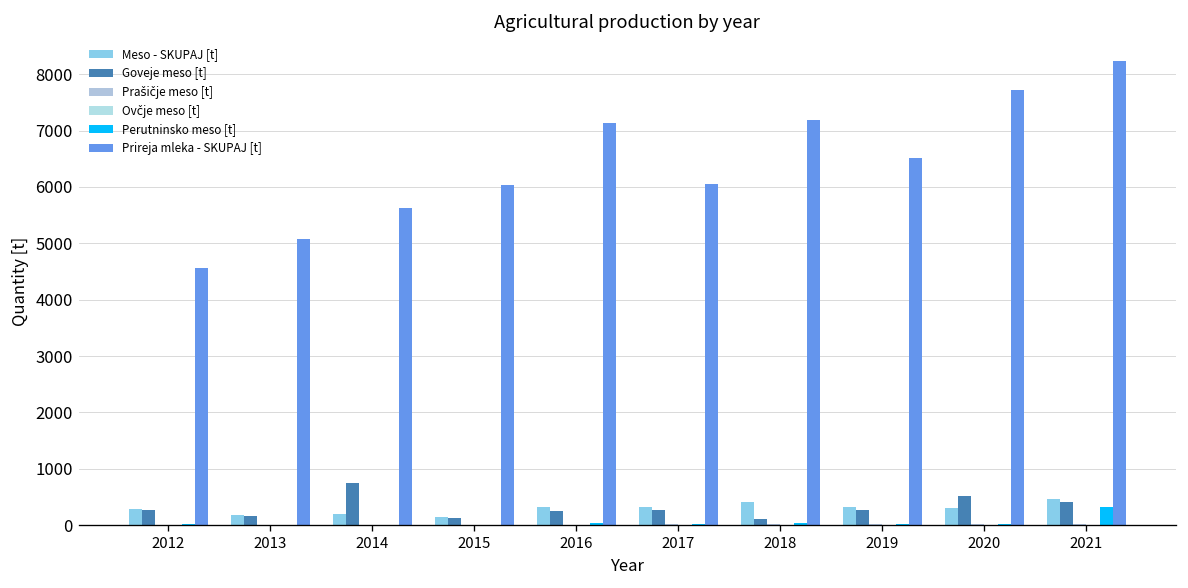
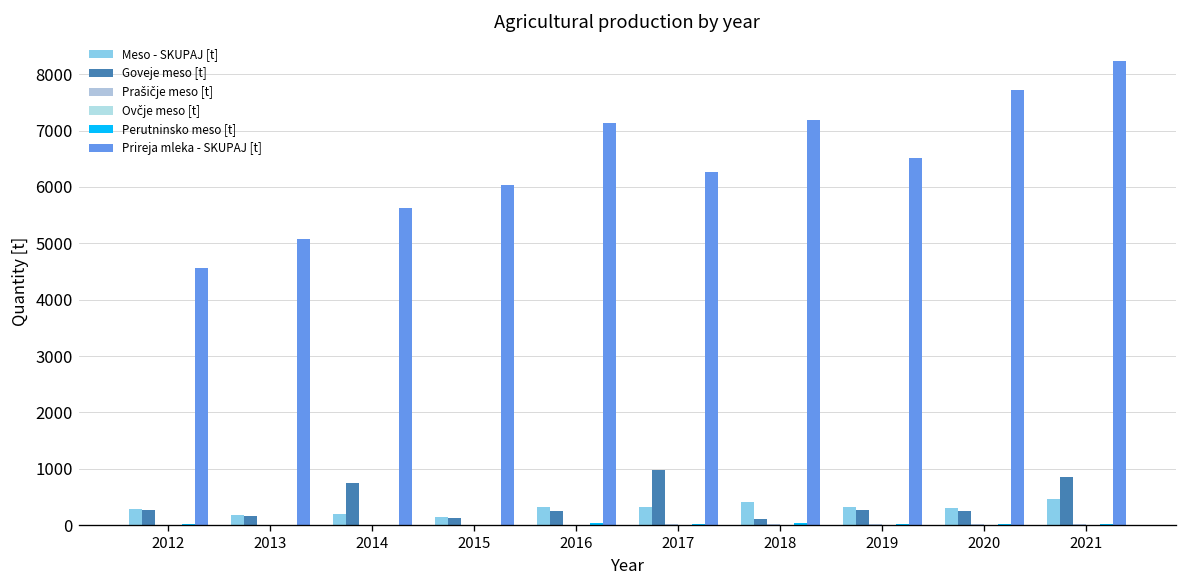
Goveje meso [t], 2017: 300 -> 1000
Prireja mleka - SKUPAJ [t], 2017: 6100 -> 6300
Goveje meso [t], 2020: 500 -> 300
Goveje meso [t], 2021: 400 -> 900
Perutninsko meso [t], 2021: 300 -> 0
